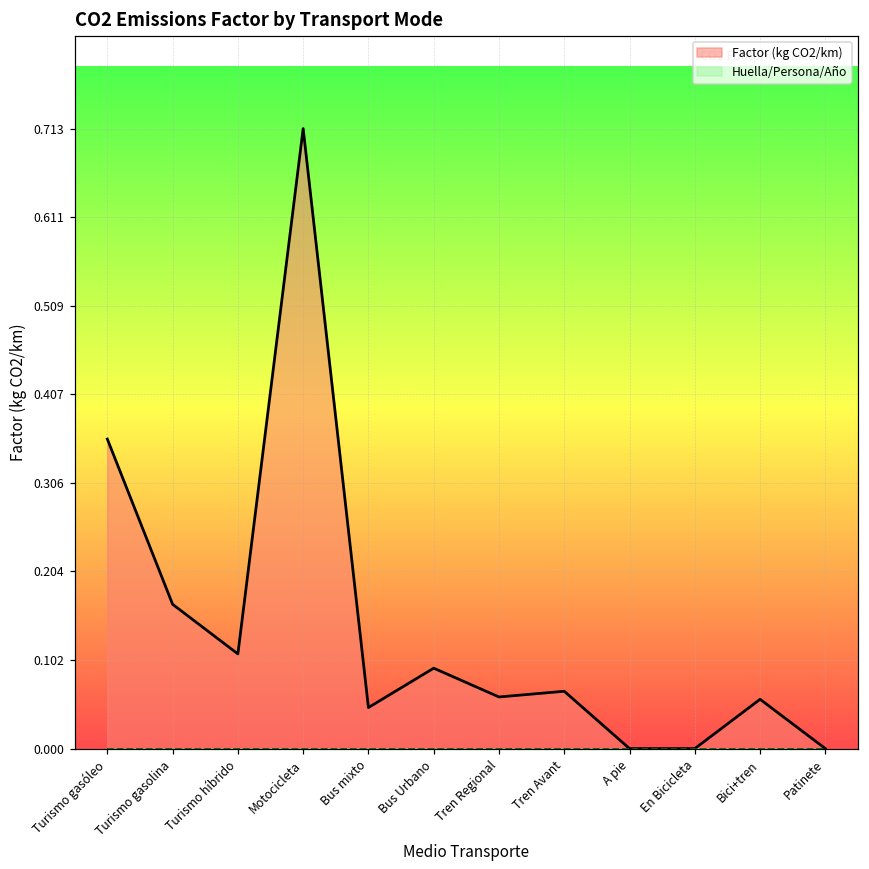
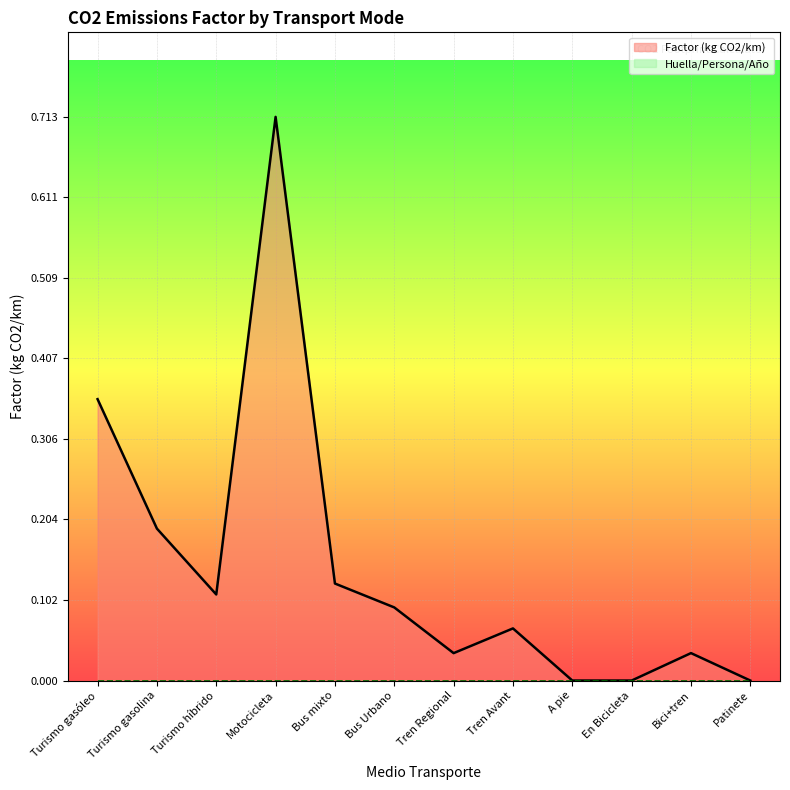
Factor (kg CO2/km), Turismo gasolina: 0.17 -> 0.19
Factor (kg CO2/km), Bus mixto: 0.05 -> 0.12
Factor (kg CO2/km), Tren Regional: 0.06 -> 0.03
Factor (kg CO2/km), Bici+tren: 0.06 -> 0.03
